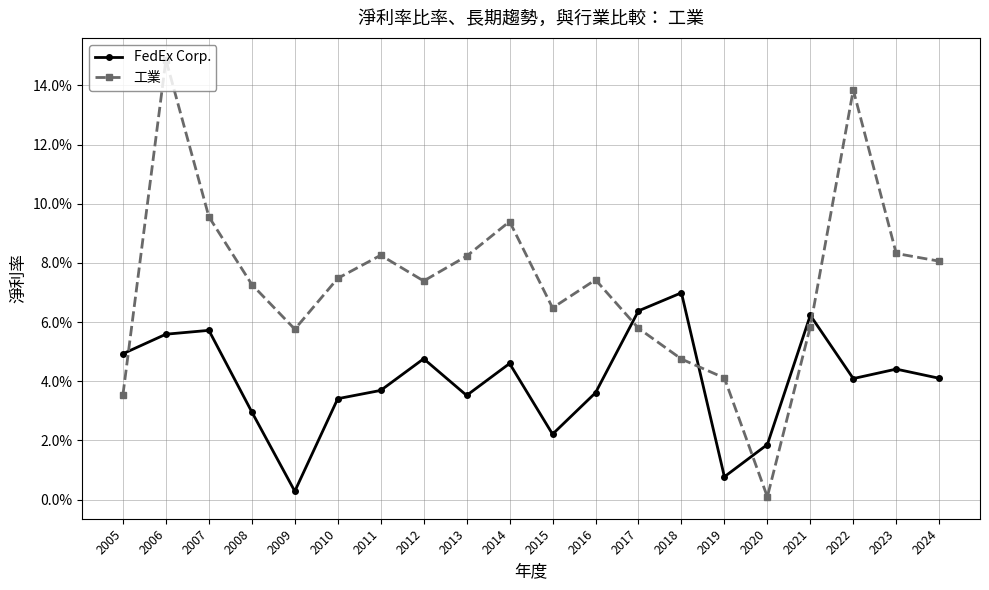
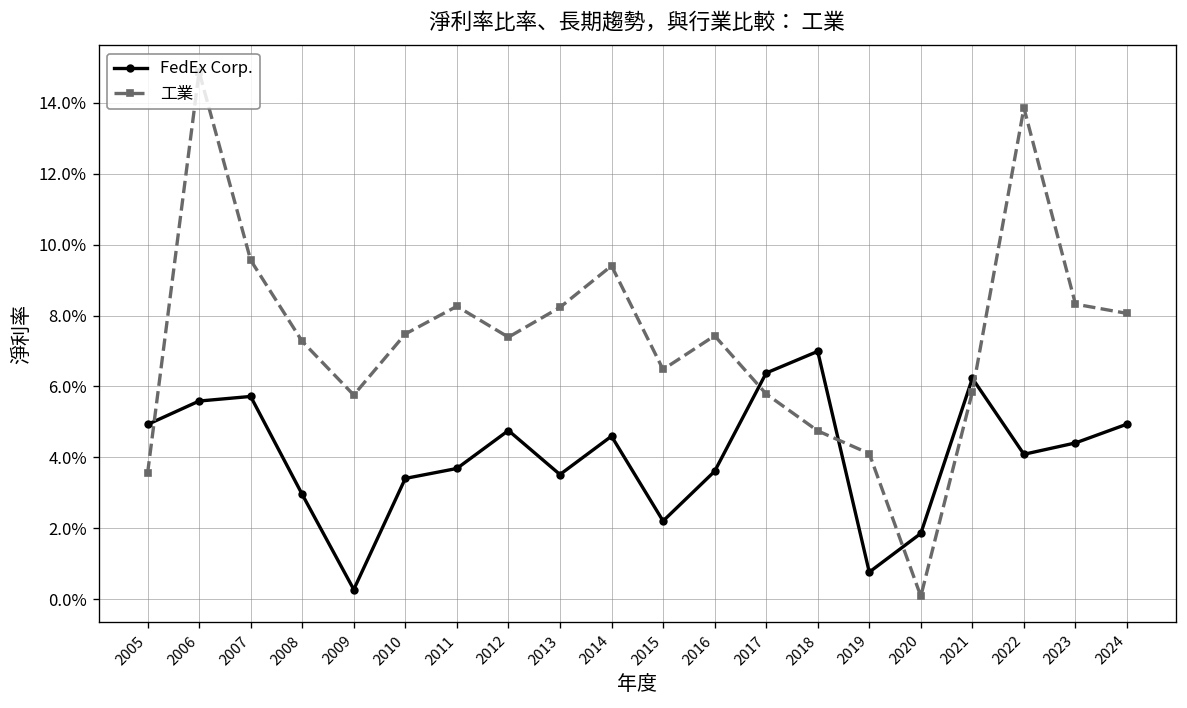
FedEx Corp., 2024: 4.1% -> 4.9%
